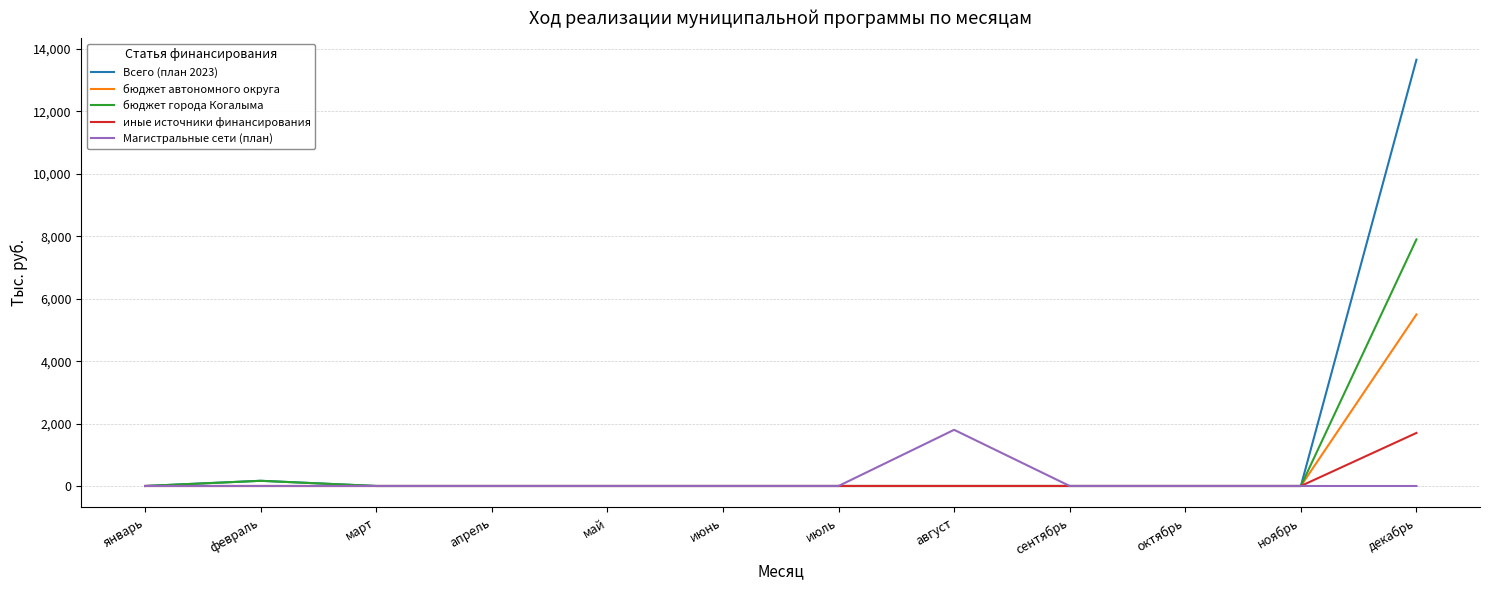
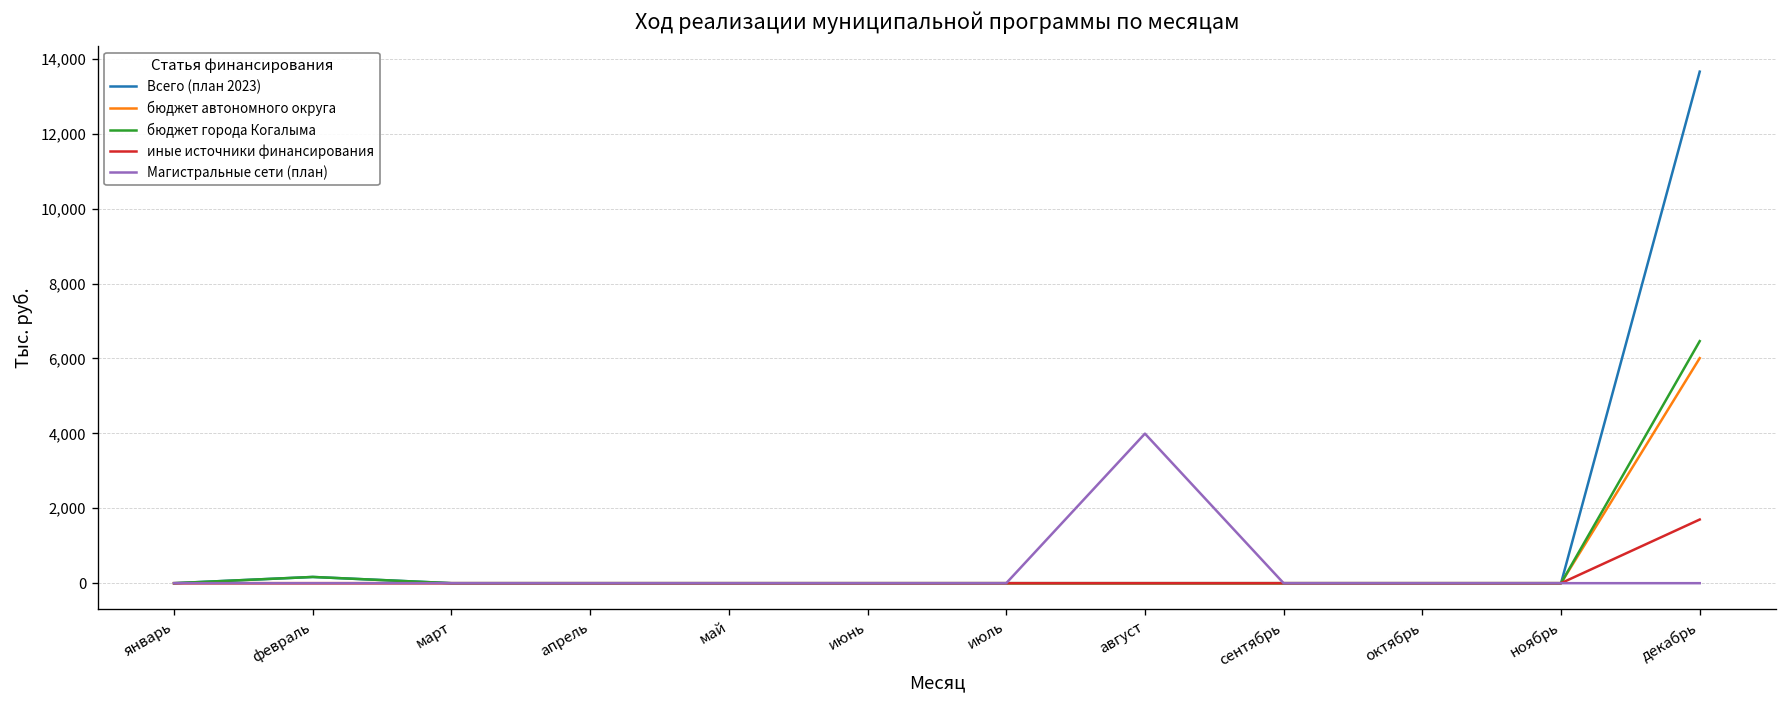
Магистральные сети (план), август: 1,800 -> 4,000
бюджет автономного округа, декабрь: 5,500 -> 6,000
бюджет города Когалыма, декабрь: 7,900 -> 6,500
